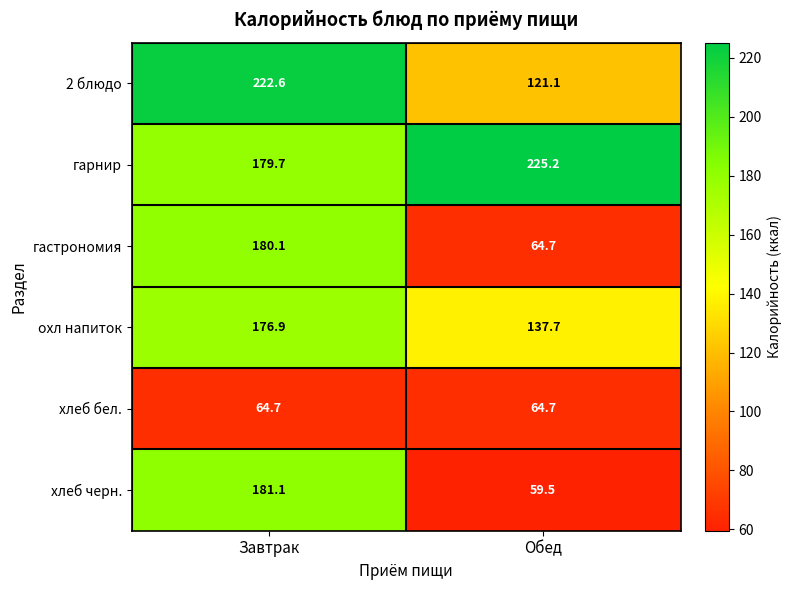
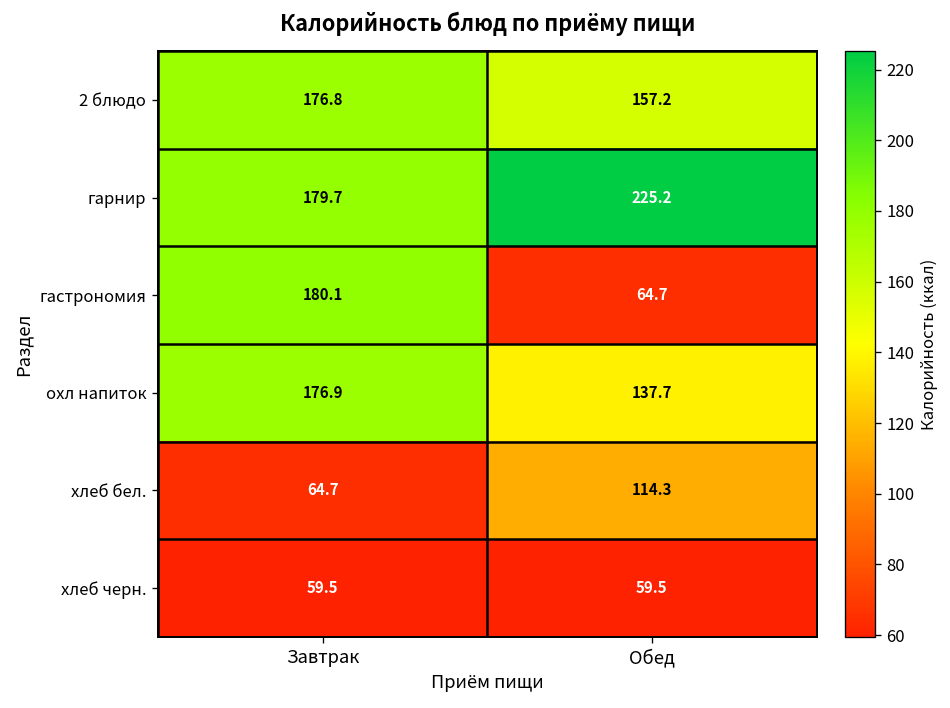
2 блюдо, Завтрак: 222.6 -> 176.8
2 блюдо, Обед: 121.1 -> 157.2
хлеб бел., Обед: 64.7 -> 114.3
хлеб черн., Завтрак: 181.1 -> 59.5
